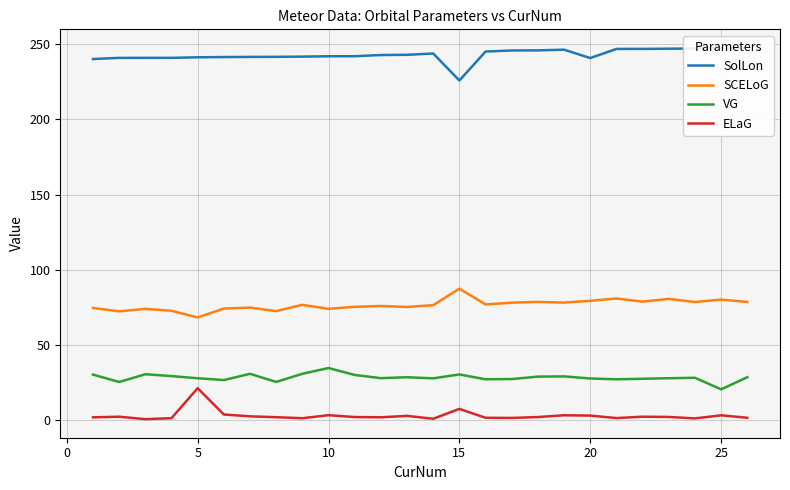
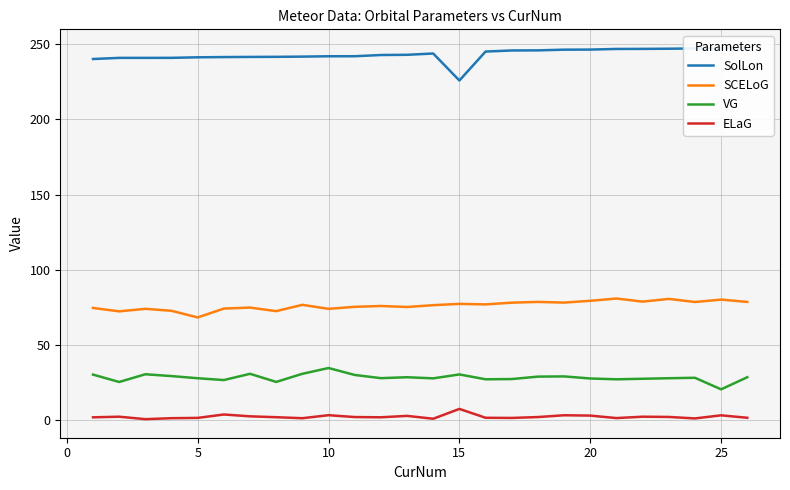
ELaG, 5: 21 -> 2
SCELoG, 15: 87 -> 77
SolLon, 20: 241 -> 246
